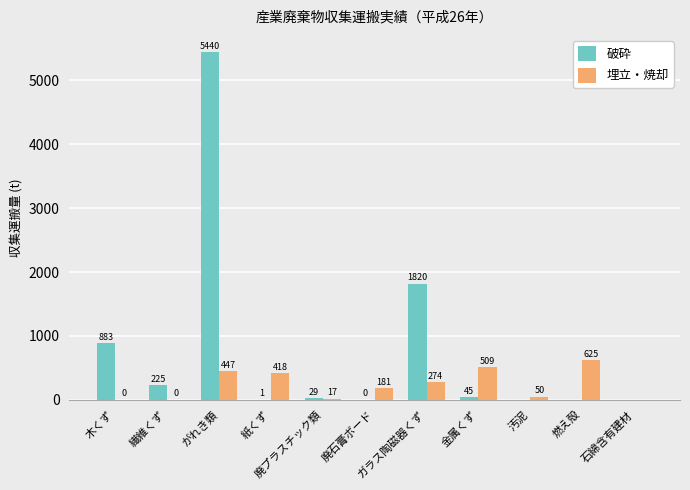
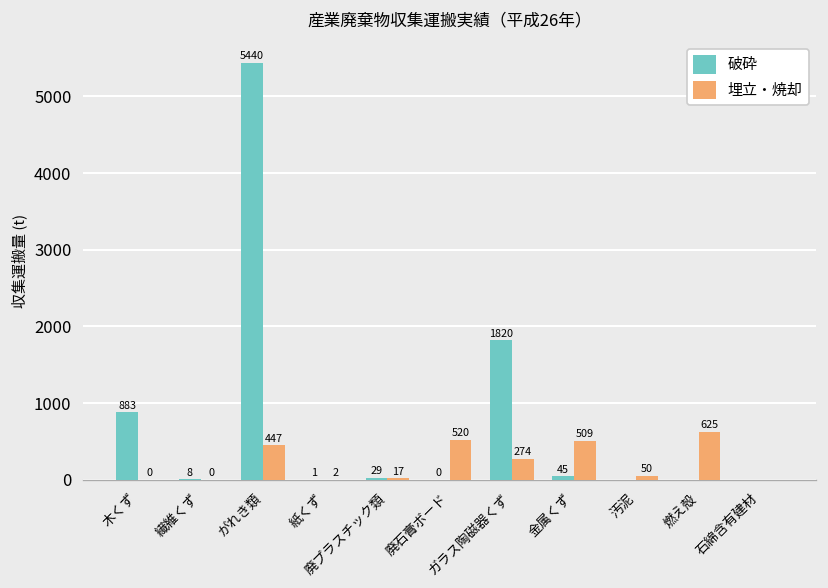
破砕, 繊維くず: 225 -> 8
埋立・焼却, 紙くず: 418 -> 2
埋立・焼却, 廃石膏ボード: 181 -> 520
